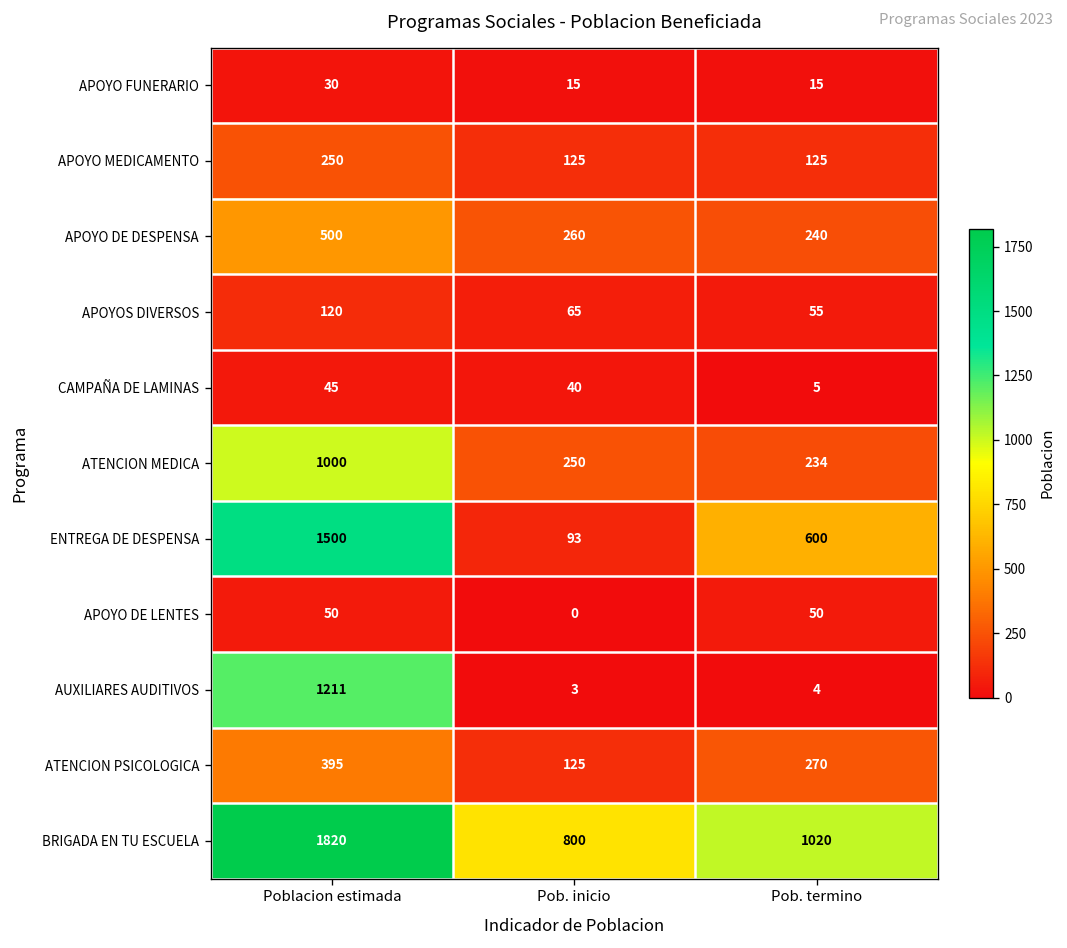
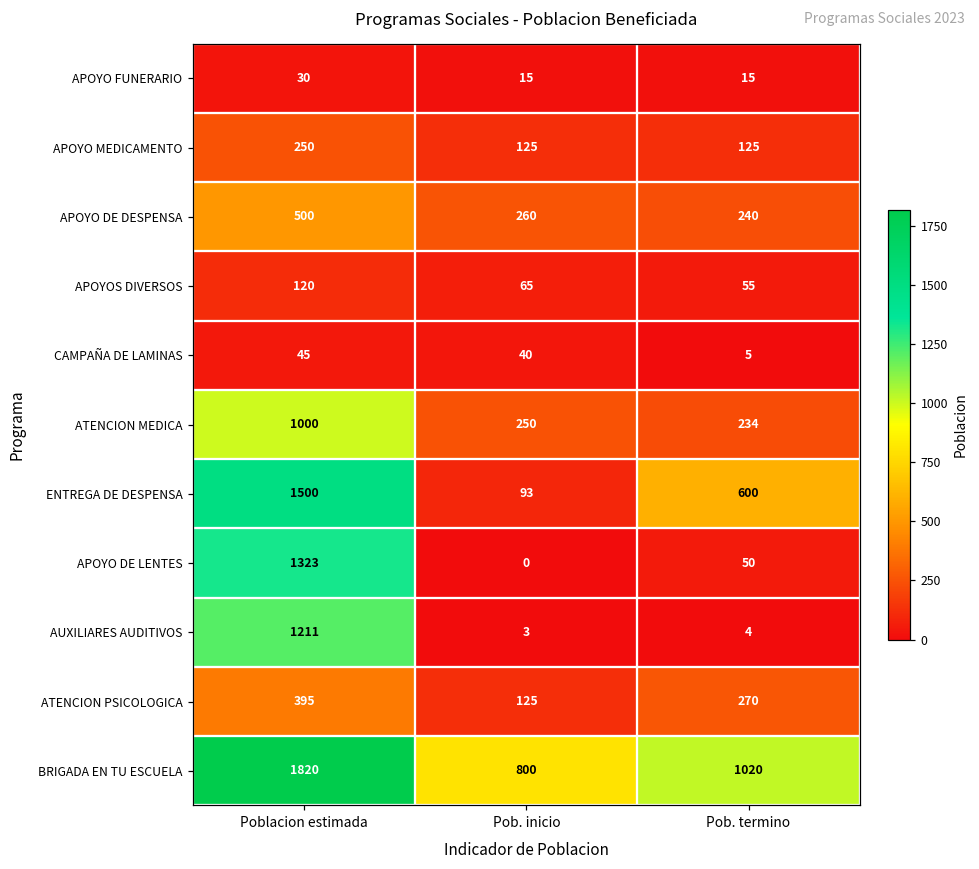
APOYO DE LENTES, Poblacion estimada: 50 -> 1323
